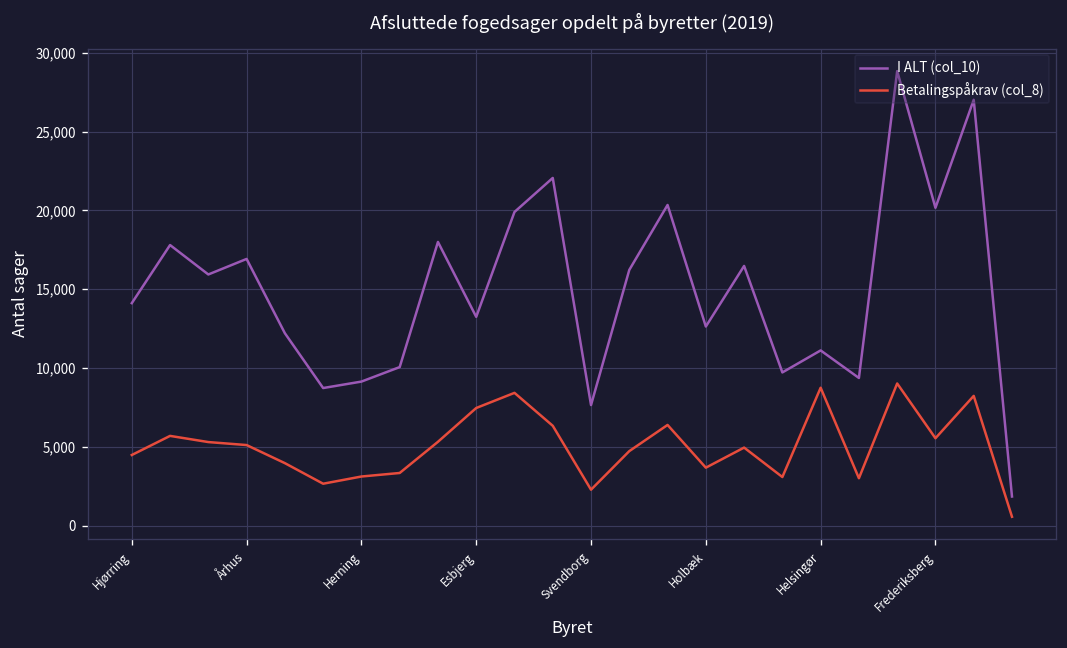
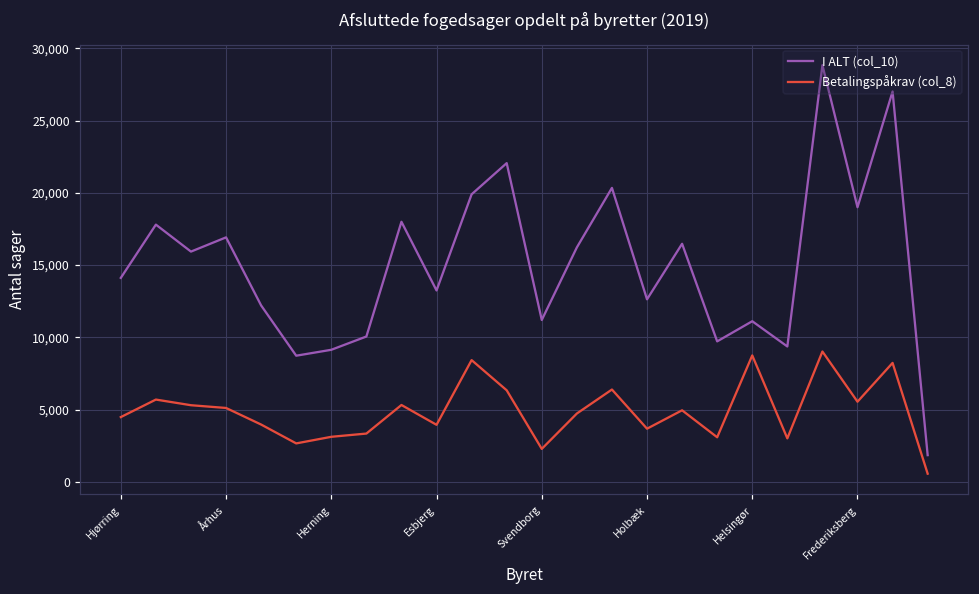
Betalingspåkrav (col_8), Esbjerg: 7,500 -> 3,900
I ALT (col_10), Svendborg: 7,600 -> 11,200
I ALT (col_10), Frederiksberg: 20,200 -> 19,000
